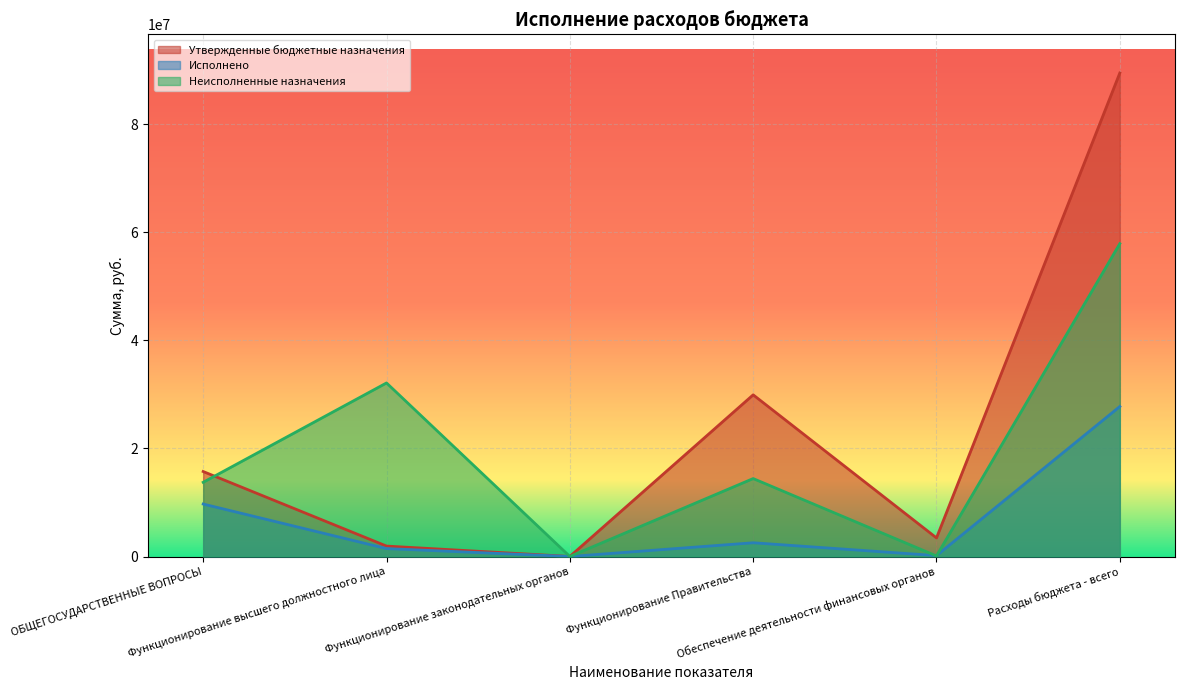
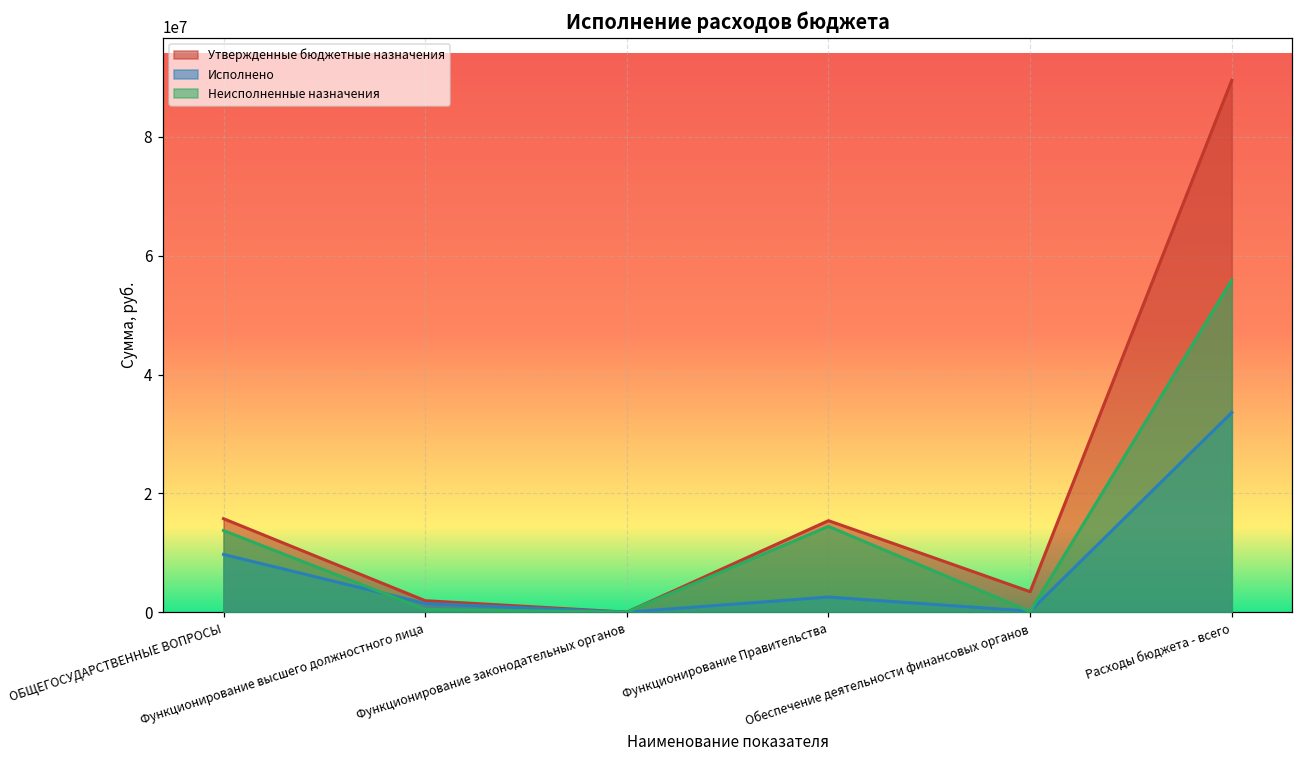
Неисполненные назначения, Функционирование высшего должностного лица: 32000000 -> 0
Утвержденные бюджетные назначения, Функционирование Правительства: 30000000 -> 15000000
Исполнено, Расходы бюджета - всего: 28000000 -> 34000000
Неисполненные назначения, Расходы бюджета - всего: 58000000 -> 56000000
